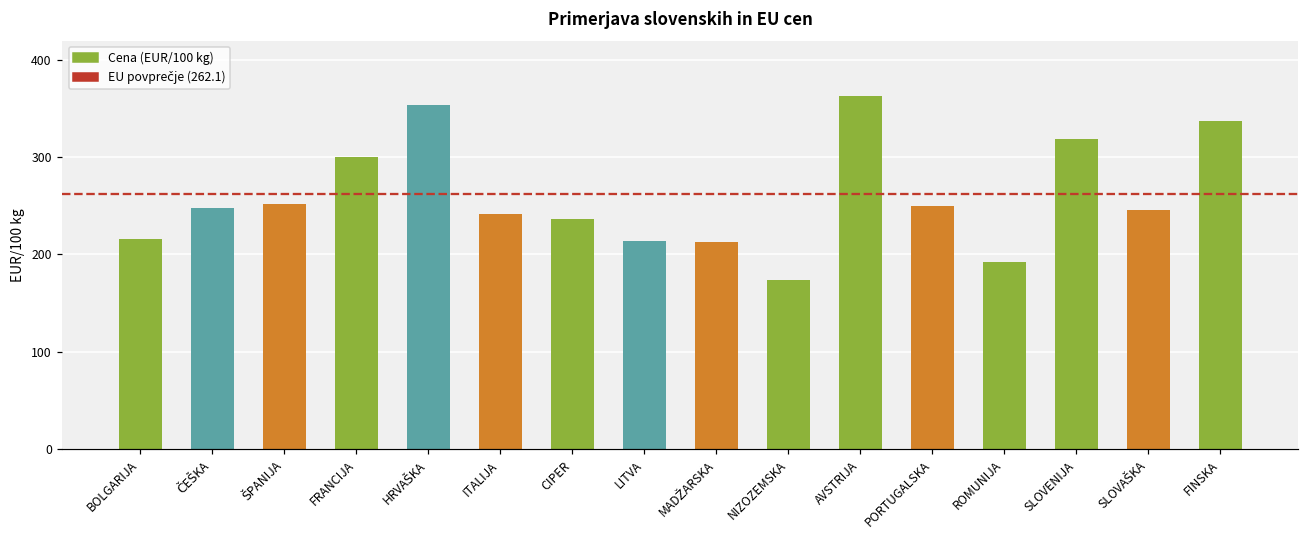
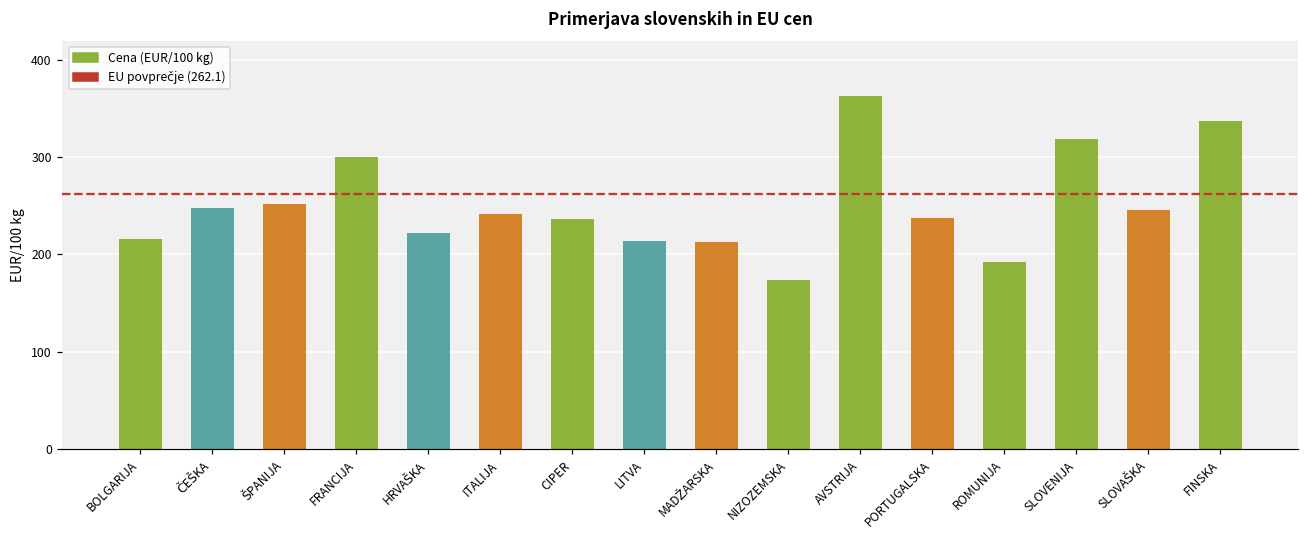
HRVAŠKA: 350 -> 220
PORTUGALSKA: 250 -> 240
